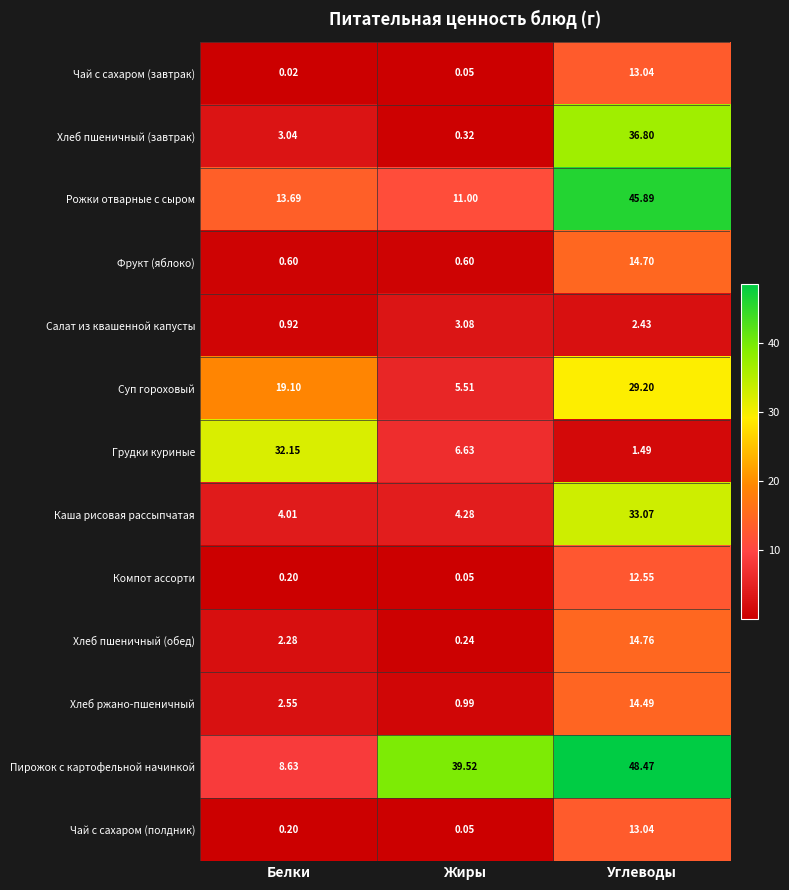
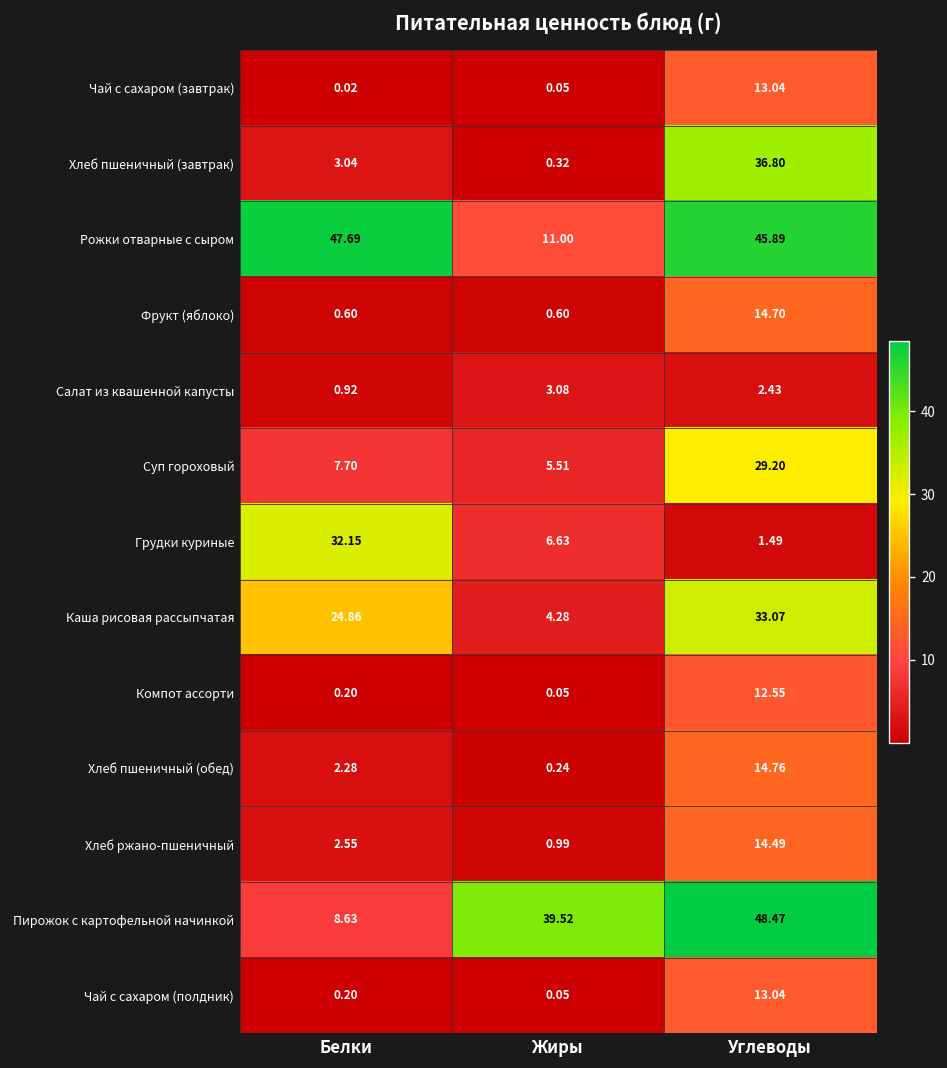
Рожки отварные с сыром, Белки: 13.69 -> 47.69
Суп гороховый, Белки: 19.10 -> 7.70
Каша рисовая рассыпчатая, Белки: 4.01 -> 24.86
